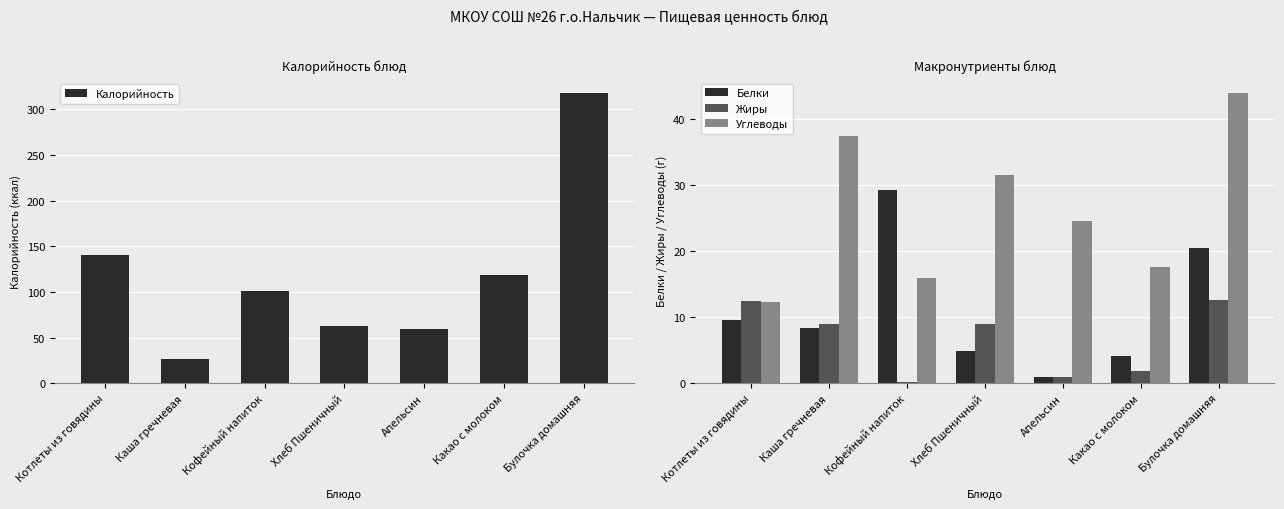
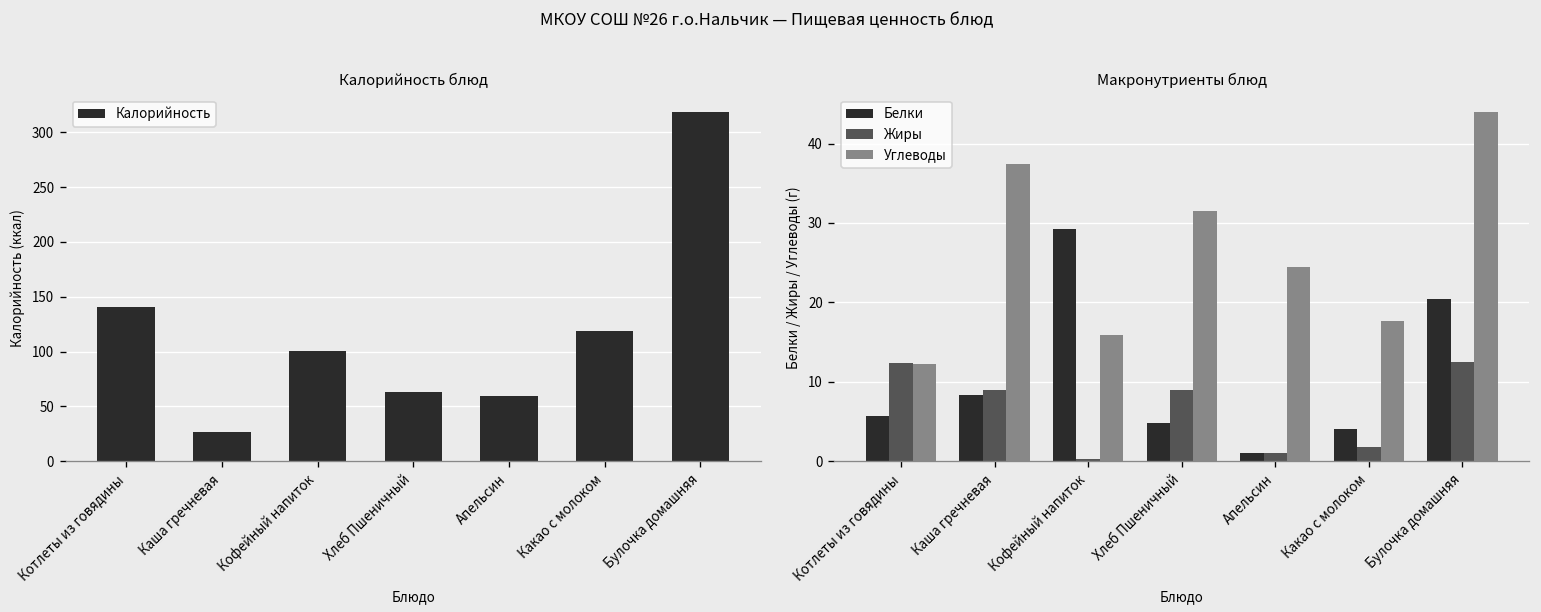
Макронутриенты блюд, Белки, Котлеты из говядины: 10 -> 6
